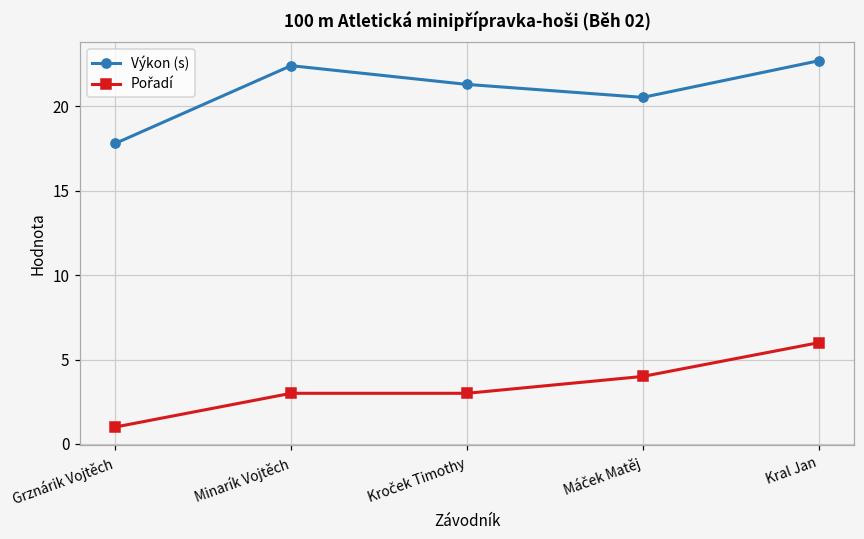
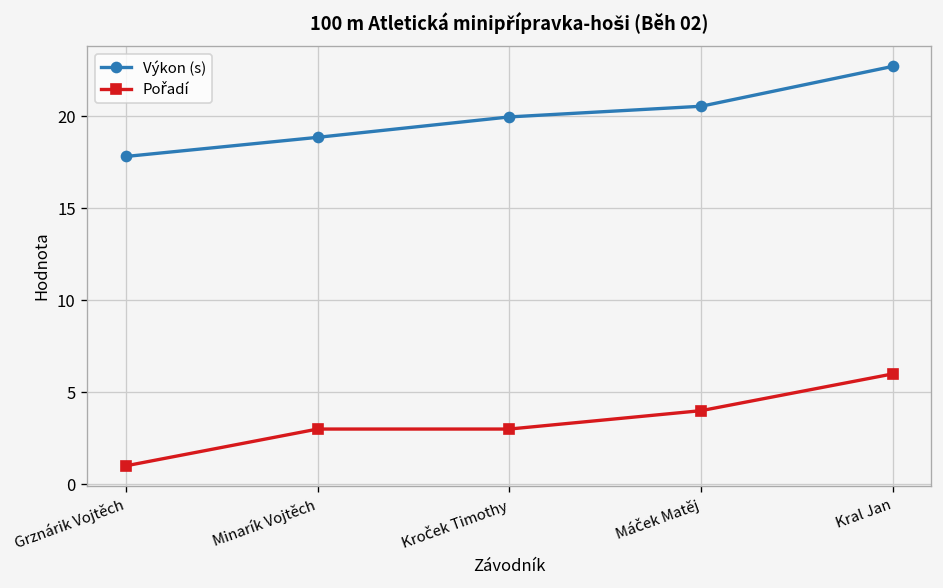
Výkon (s), Minarík Vojtěch: 22.4 -> 18.9
Výkon (s), Kroček Timothy: 21.3 -> 20.0
